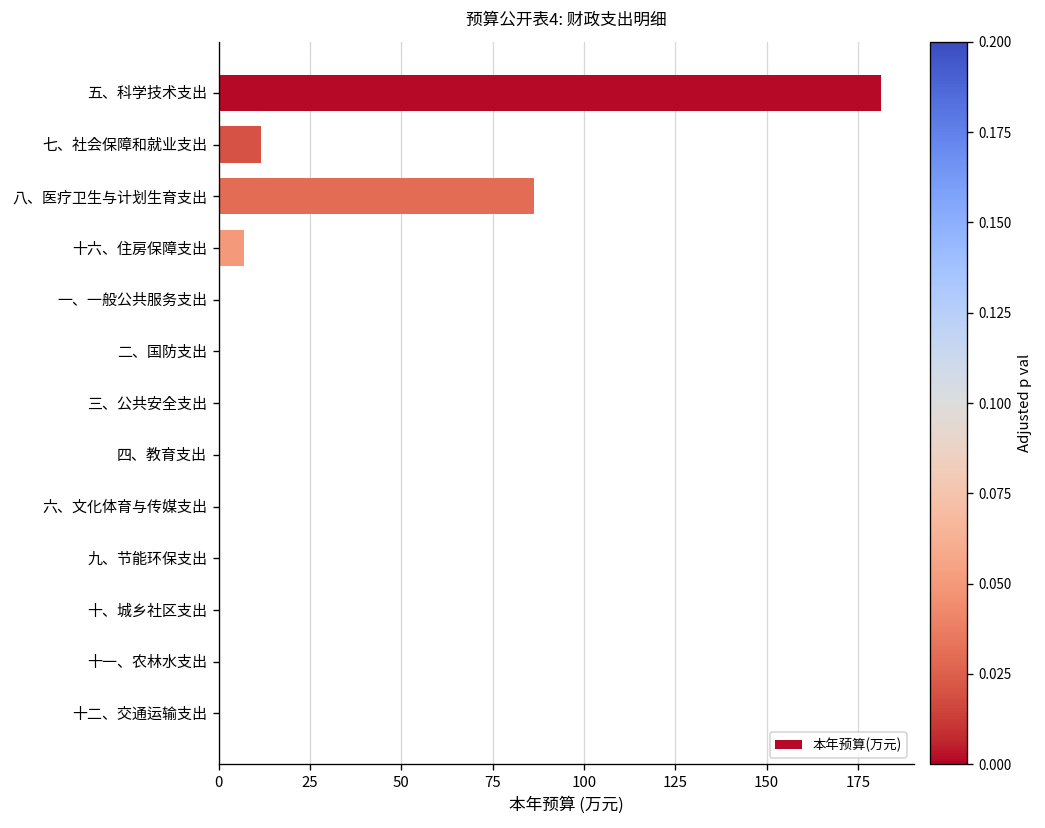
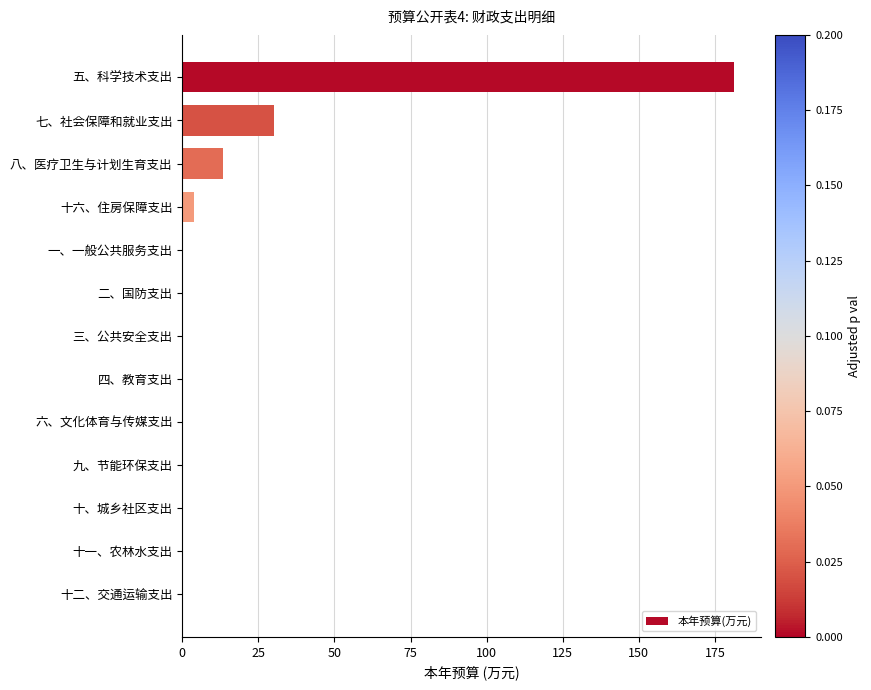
七、社会保障和就业支出: 12 -> 30
八、医疗卫生与计划生育支出: 86 -> 14
十六、住房保障支出: 7 -> 4
